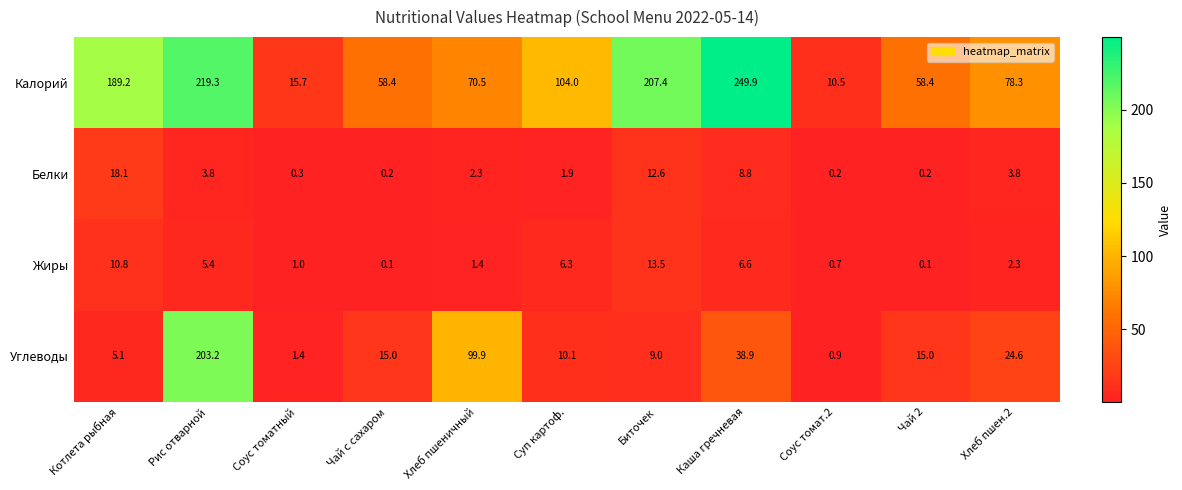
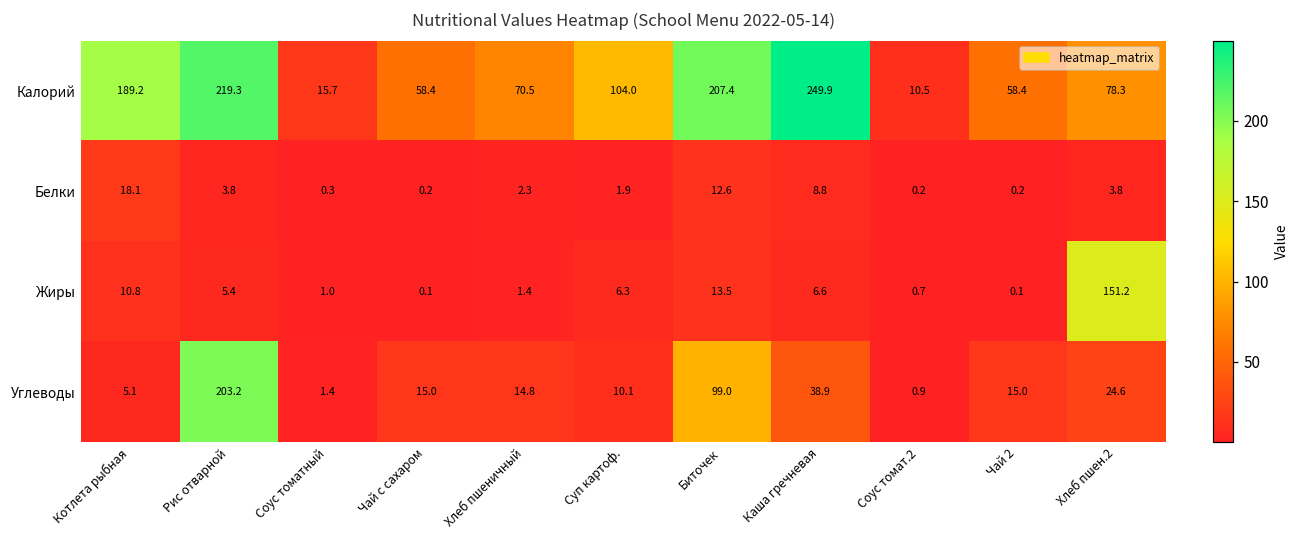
Жиры, Хлеб пшен.2: 2.3 -> 151.2
Углеводы, Хлеб пшеничный: 99.9 -> 14.8
Углеводы, Биточек: 9.0 -> 99.0
